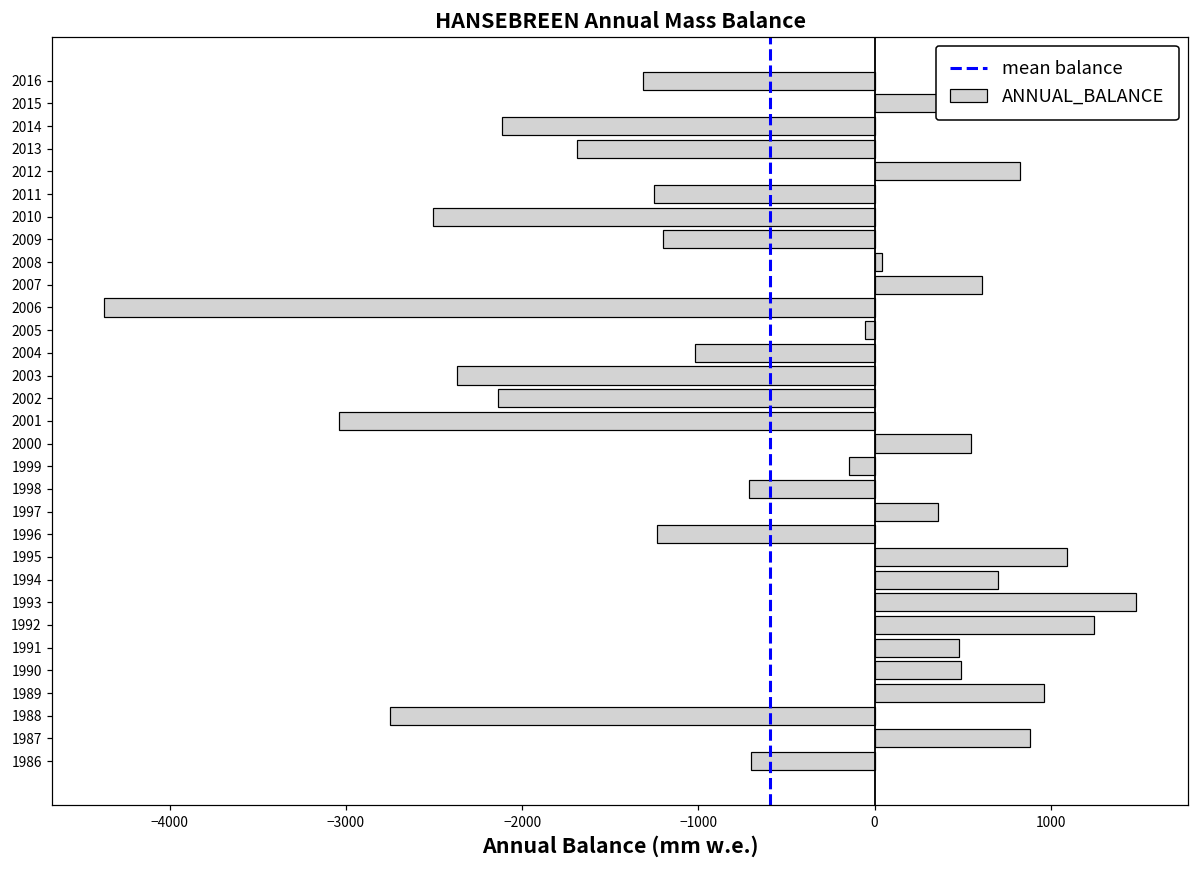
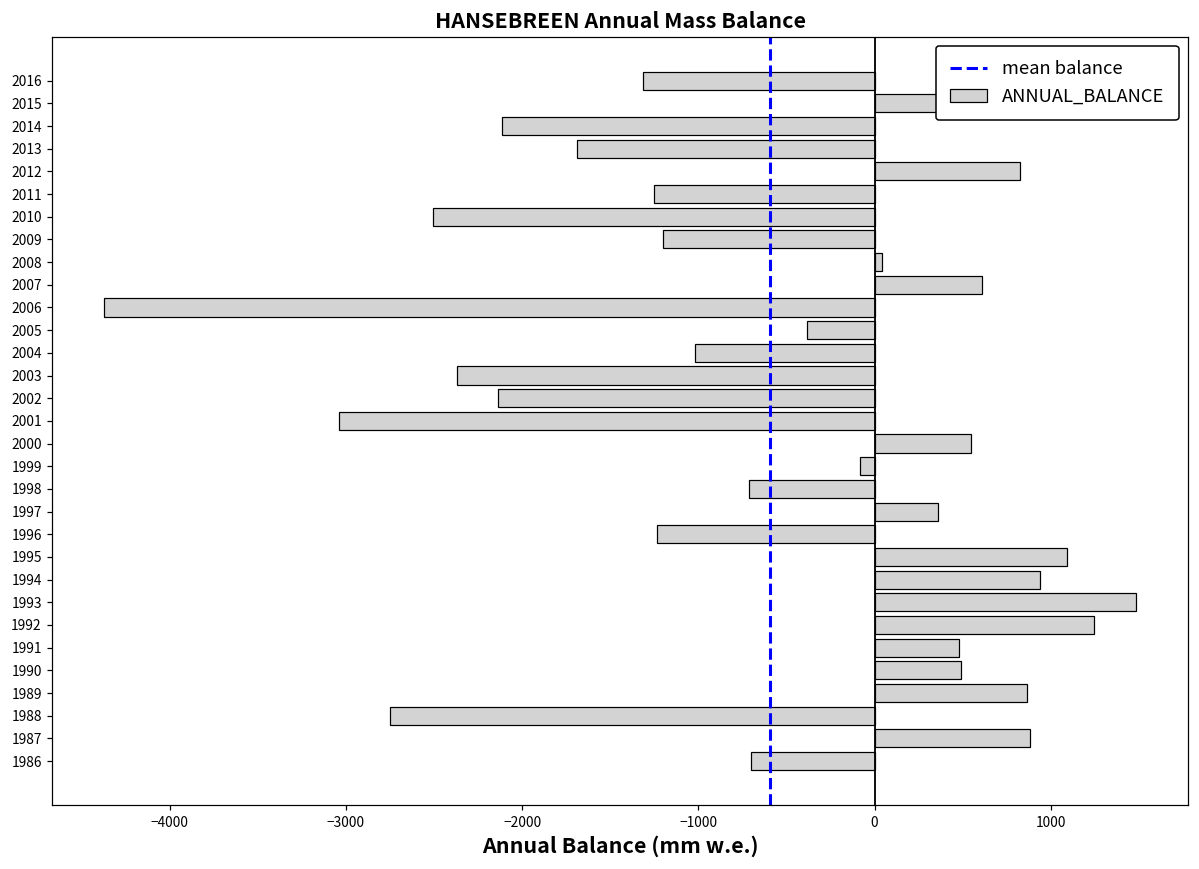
2005: -60 -> -380
1999: -150 -> -90
1994: 700 -> 940
1989: 960 -> 860
